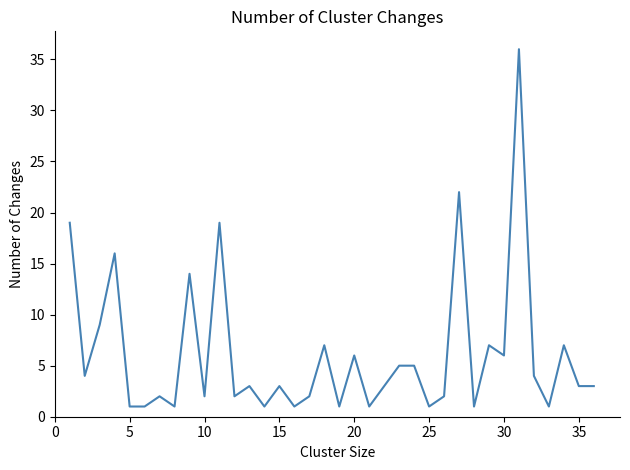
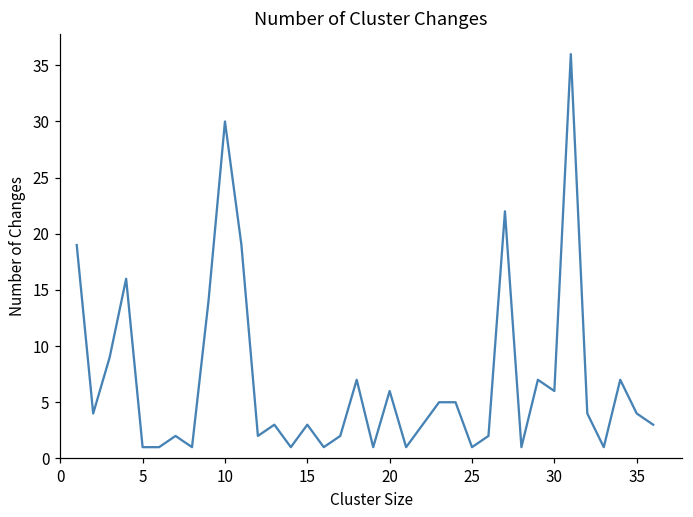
10: 2 -> 30
35: 3 -> 4
